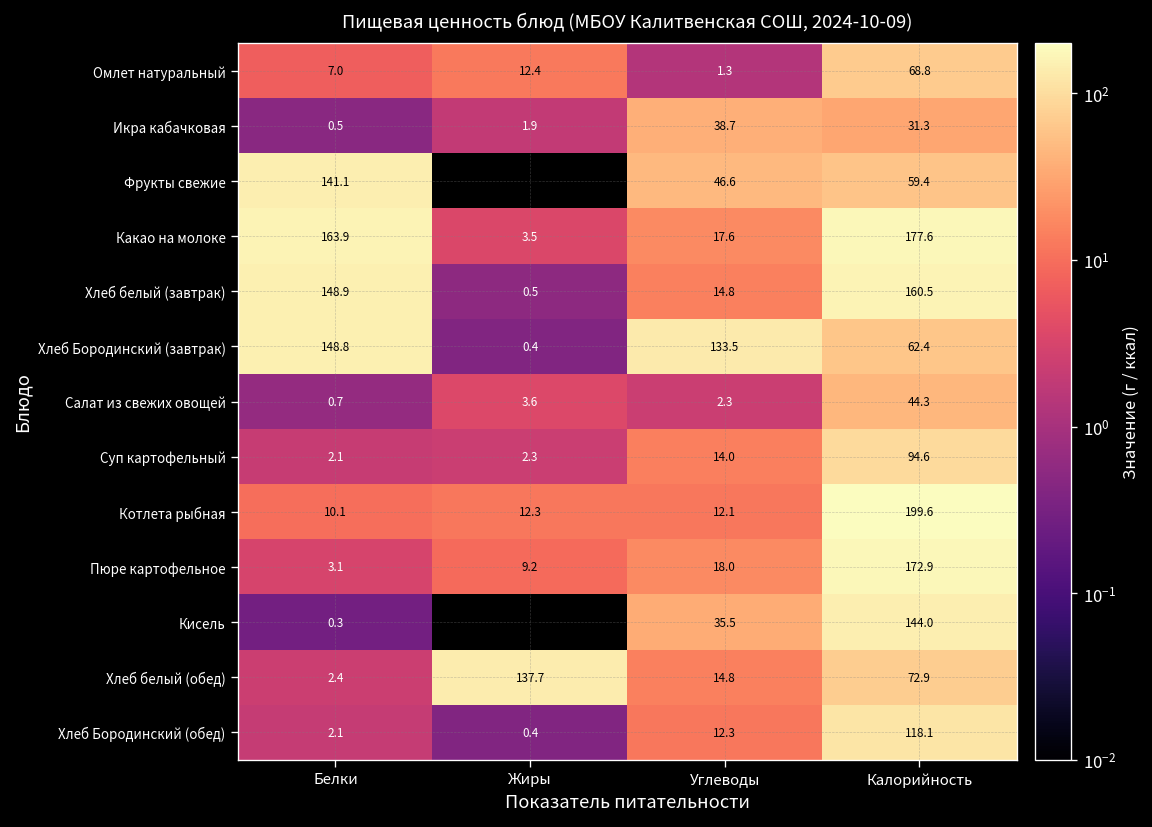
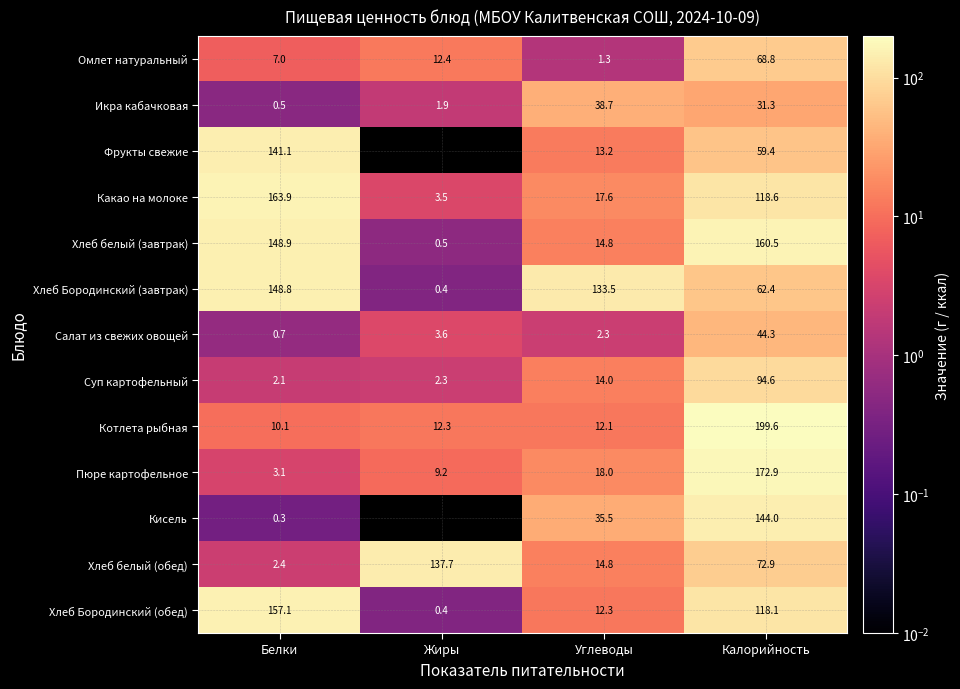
Фрукты свежие, Углеводы: 46.6 -> 13.2
Какао на молоке, Калорийность: 177.6 -> 118.6
Хлеб Бородинский (обед), Белки: 2.1 -> 157.1
